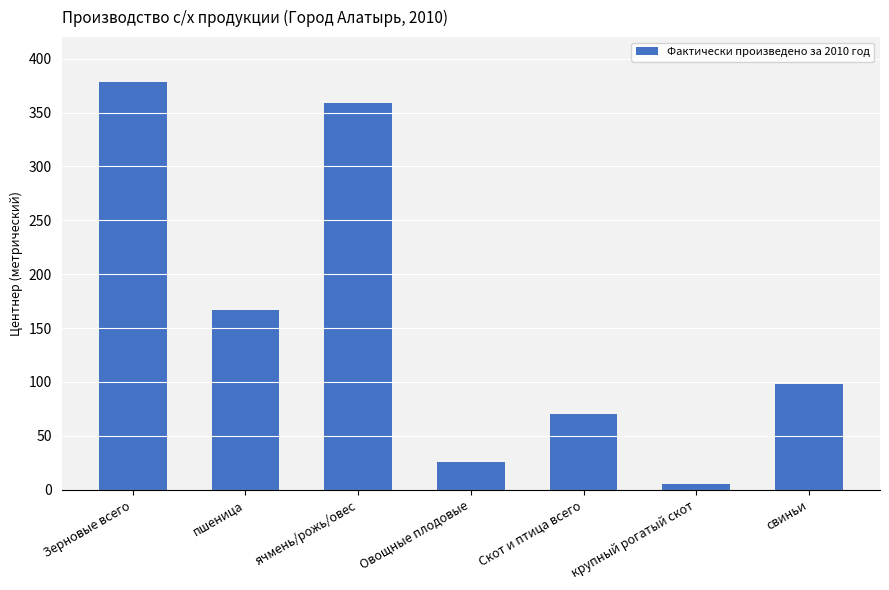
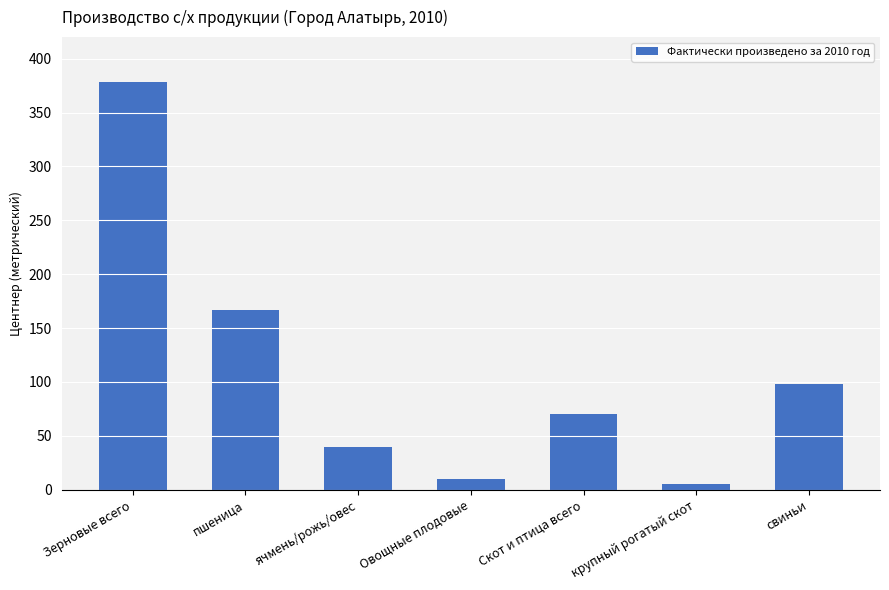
ячмень/рожь/овес: 359 -> 40
Овощные плодовые: 26 -> 10
